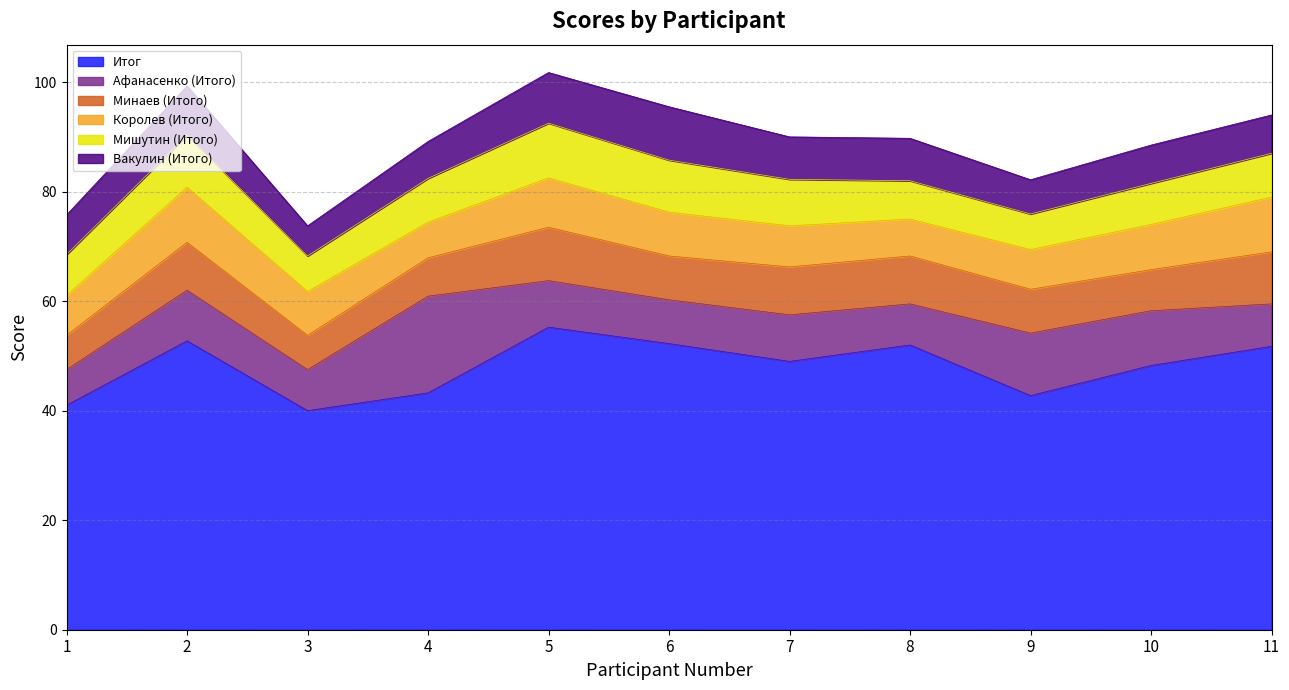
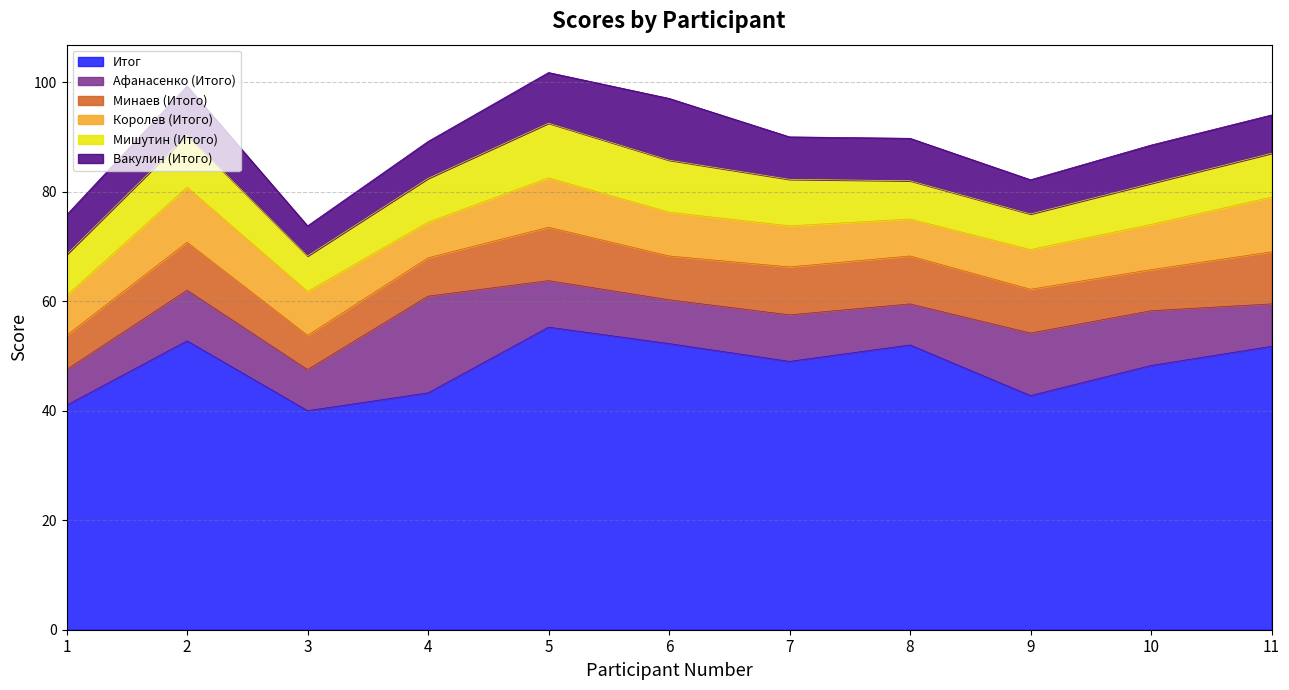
Вакулин (Итого), 6: 10 -> 11
